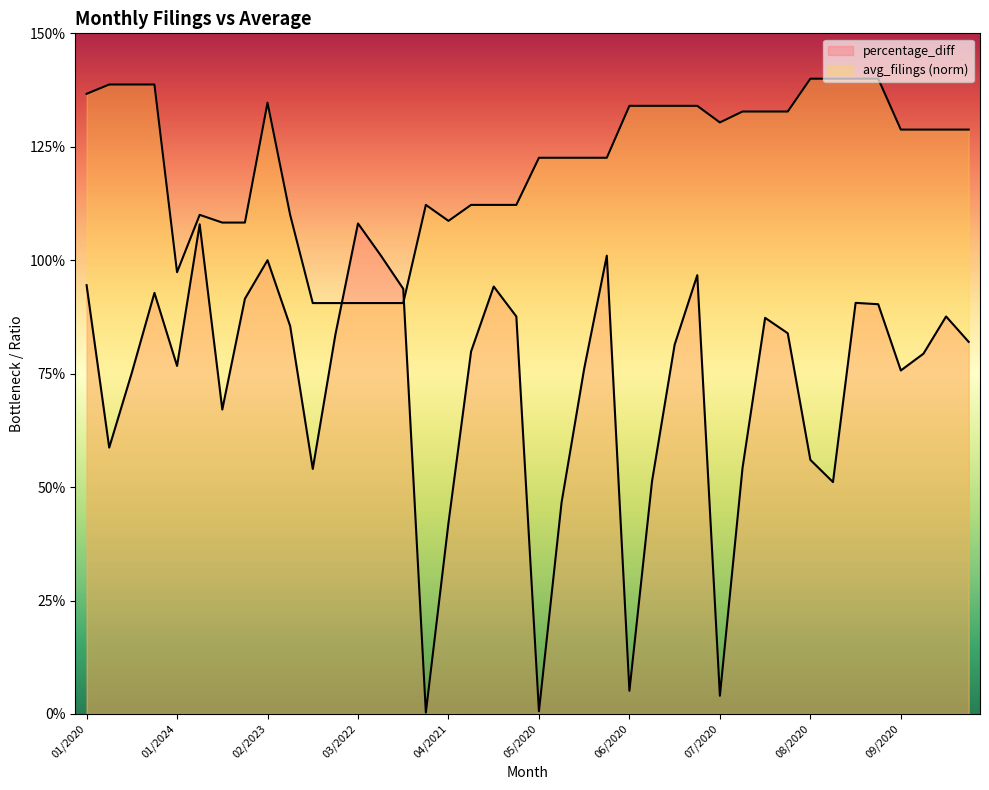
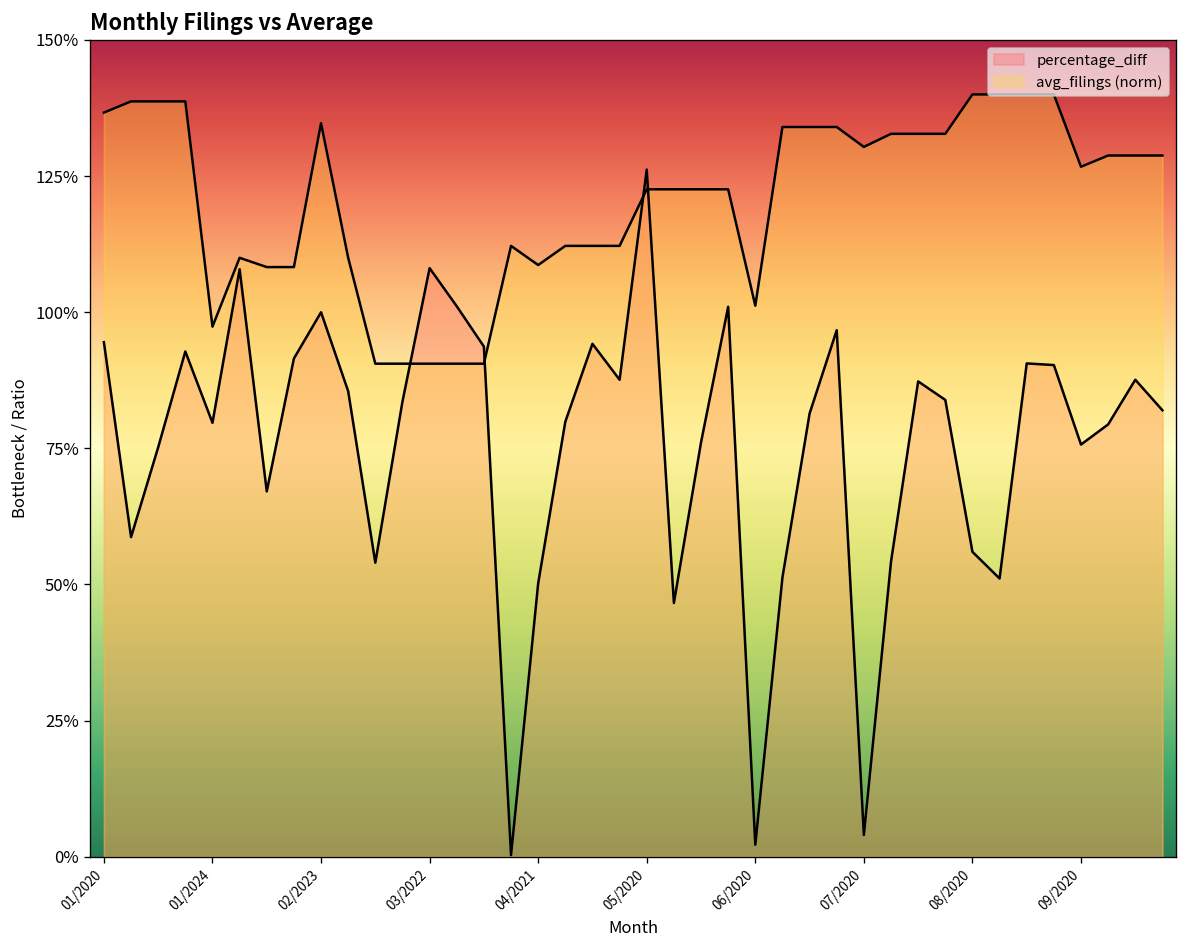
percentage_diff, 01/2024: 77% -> 80%
percentage_diff, 04/2021: 42% -> 50%
percentage_diff, 05/2020: 1% -> 126%
percentage_diff, 06/2020: 5% -> 2%
avg_filings (norm), 06/2020: 134% -> 101%
avg_filings (norm), 09/2020: 129% -> 127%
